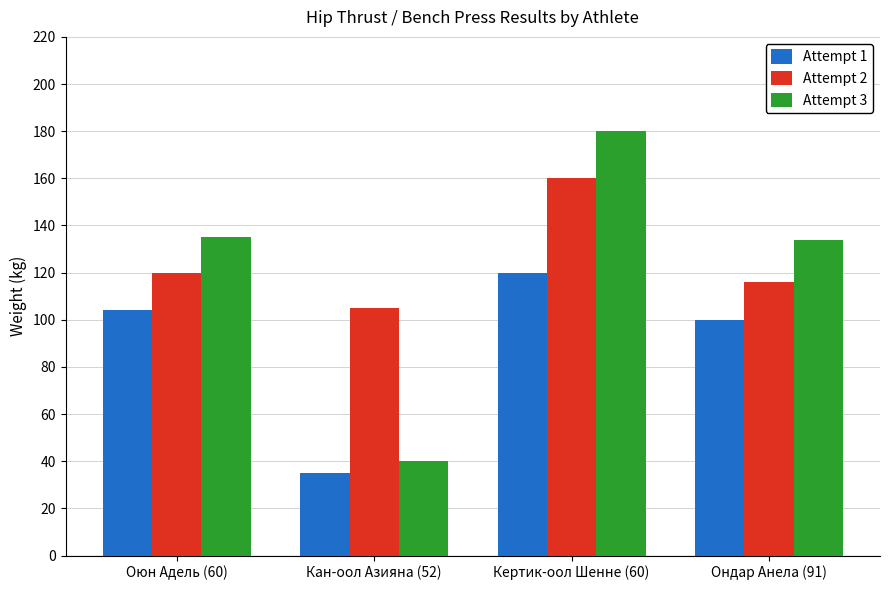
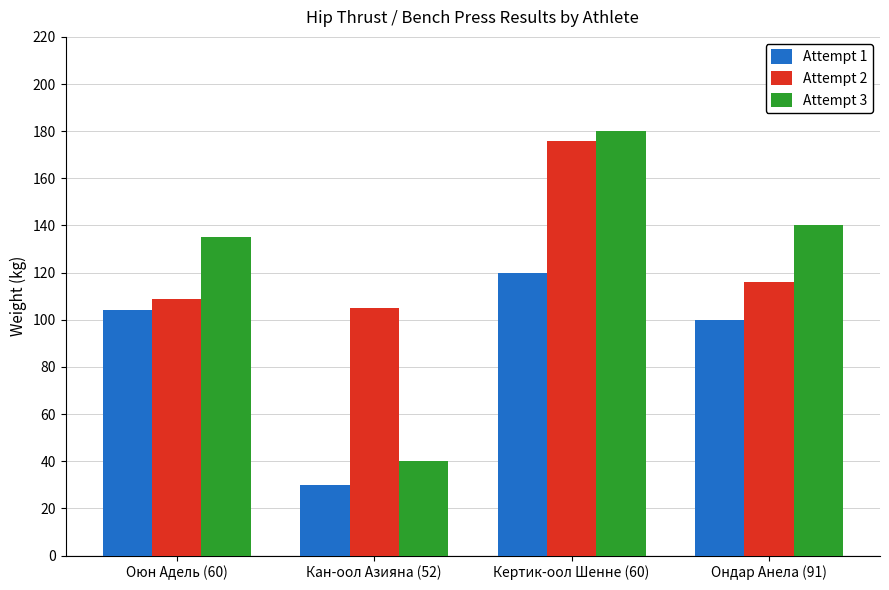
Attempt 2, Оюн Адель (60): 120 -> 109
Attempt 1, Кан-оол Азияна (52): 35 -> 30
Attempt 2, Кертик-оол Шенне (60): 160 -> 176
Attempt 3, Ондар Анела (91): 134 -> 140
